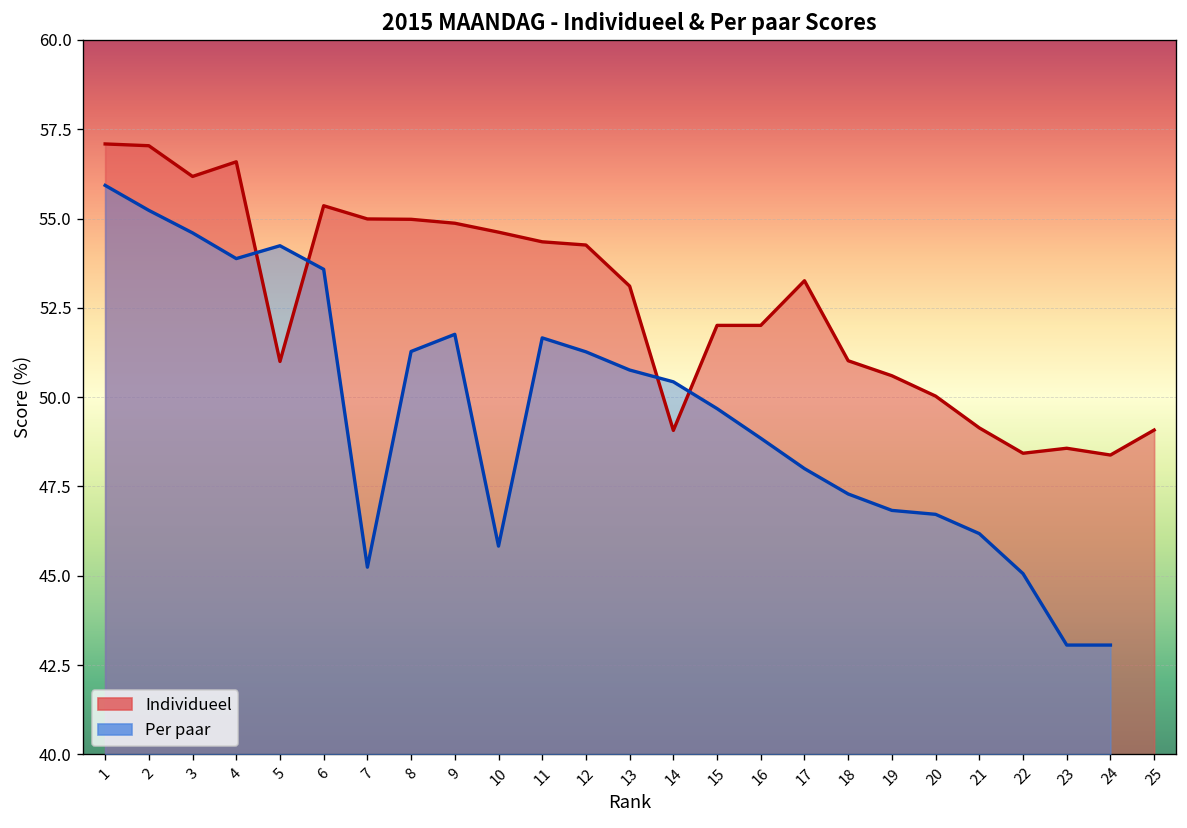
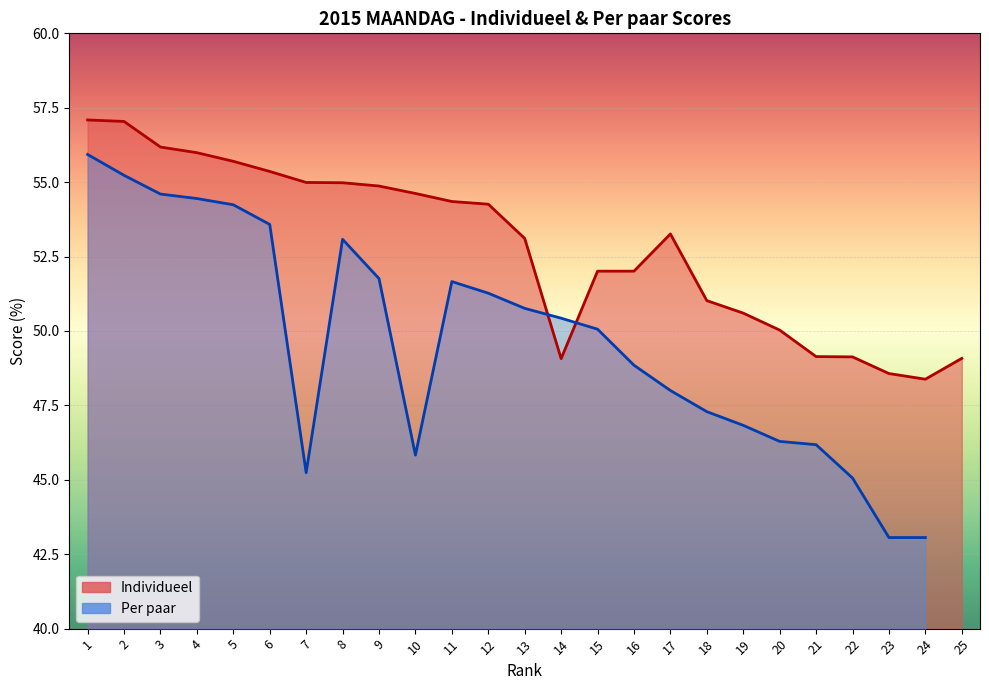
Individueel, 4: 56.6 -> 56.0
Per paar, 4: 53.9 -> 54.5
Individueel, 5: 51.0 -> 55.7
Per paar, 8: 51.3 -> 53.1
Per paar, 15: 49.7 -> 50.1
Per paar, 20: 46.7 -> 46.3
Individueel, 22: 48.4 -> 49.1
